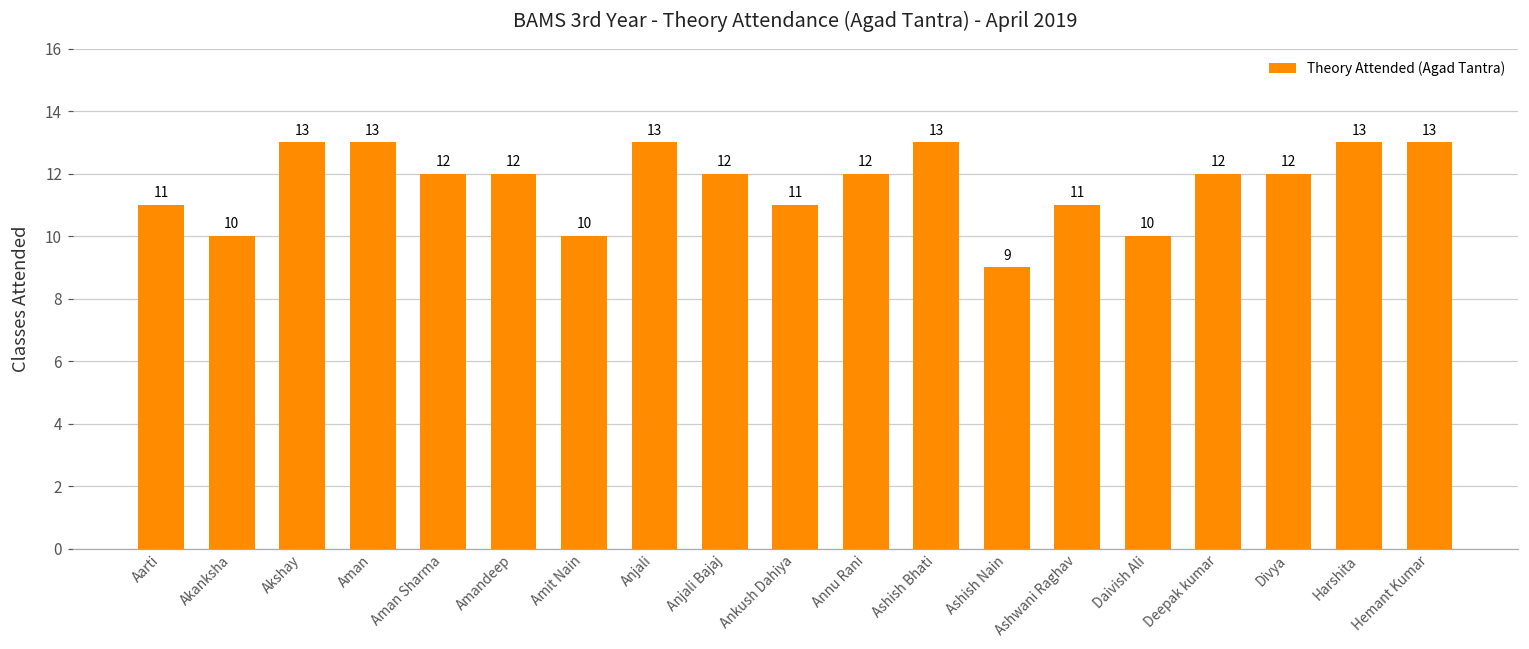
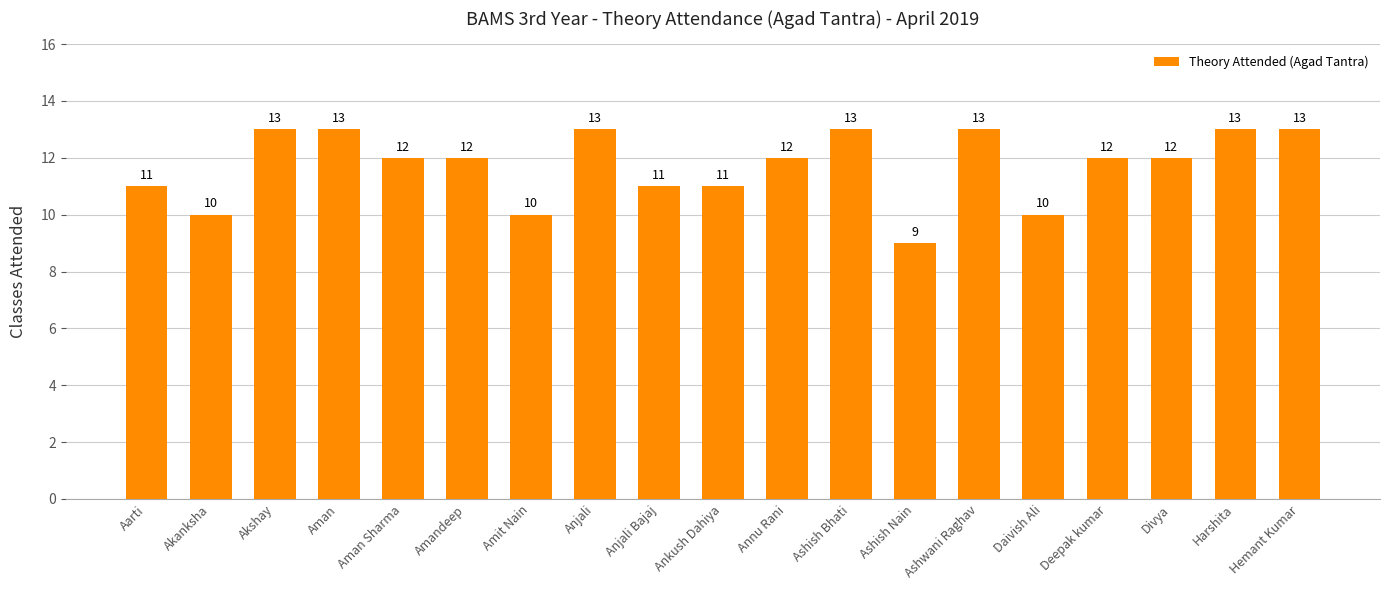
Anjali Bajaj: 12 -> 11
Ashwani Raghav: 11 -> 13
